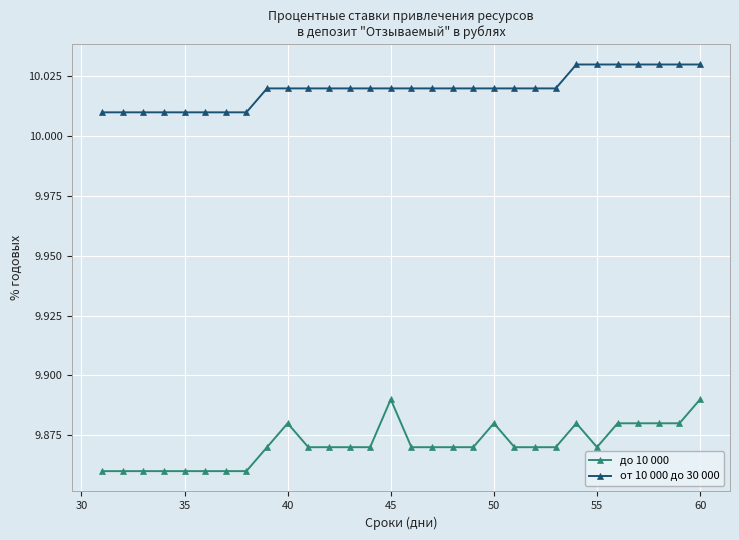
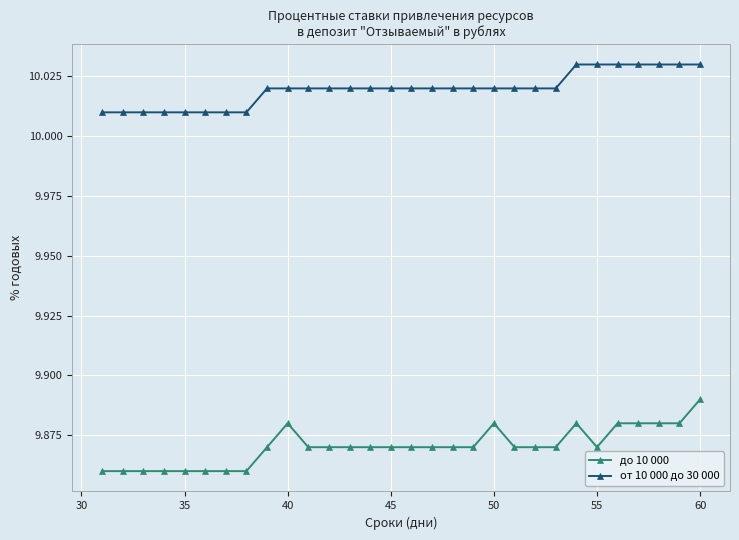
до 10 000, 45: 9.89 -> 9.87
